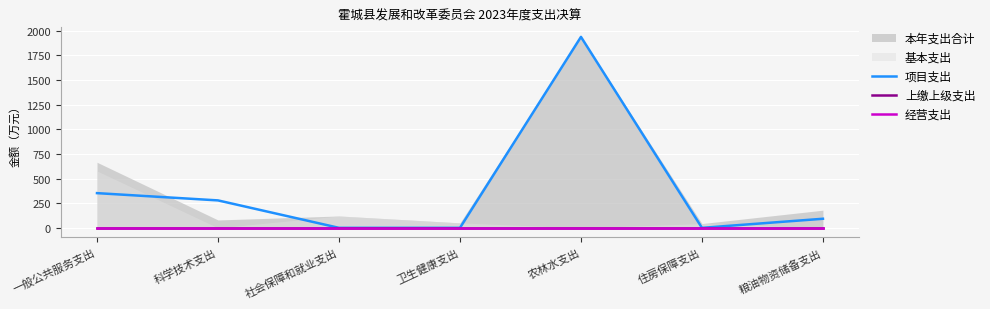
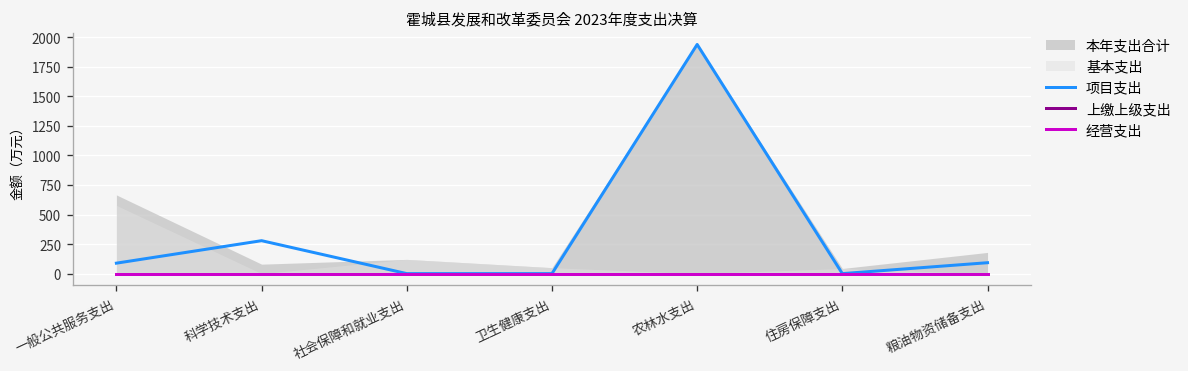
项目支出, 一般公共服务支出: 400 -> 100
